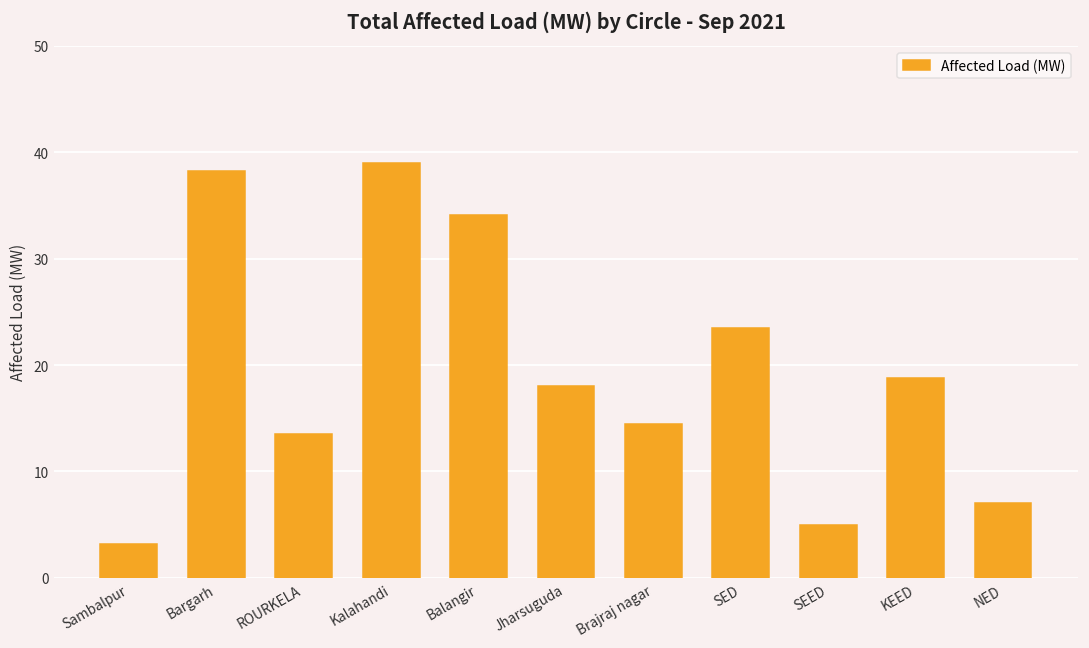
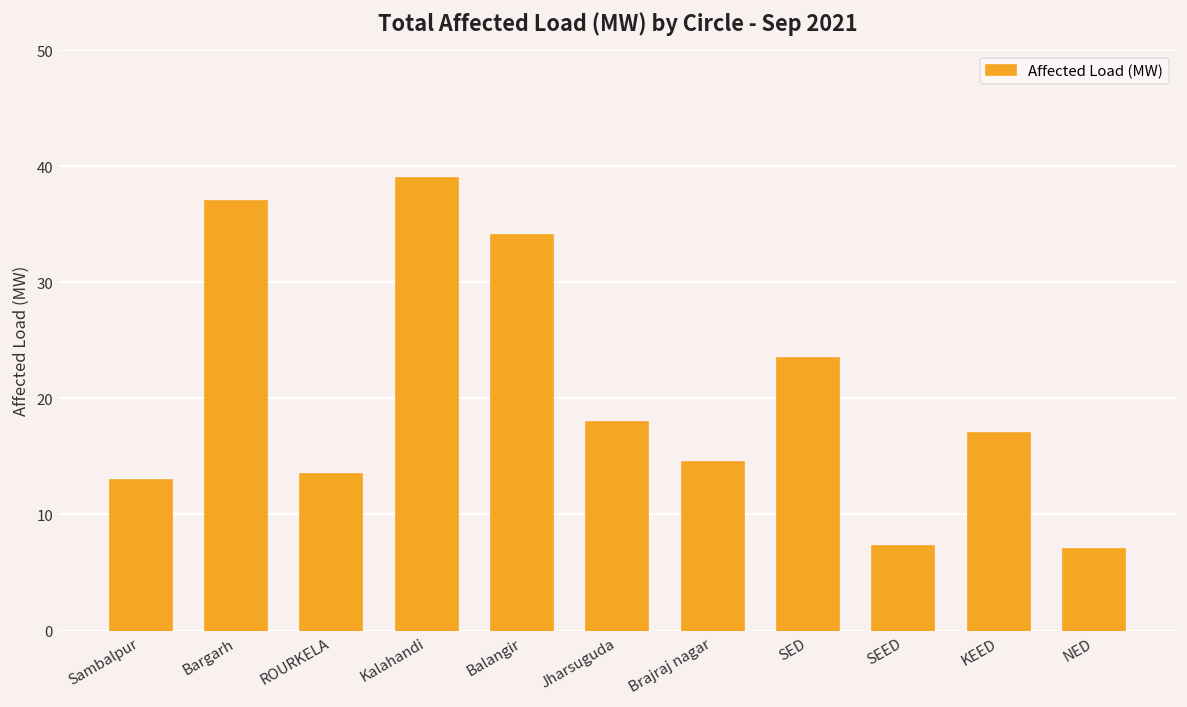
Sambalpur: 3 -> 13
Bargarh: 38 -> 37
SEED: 5 -> 7
KEED: 19 -> 17
